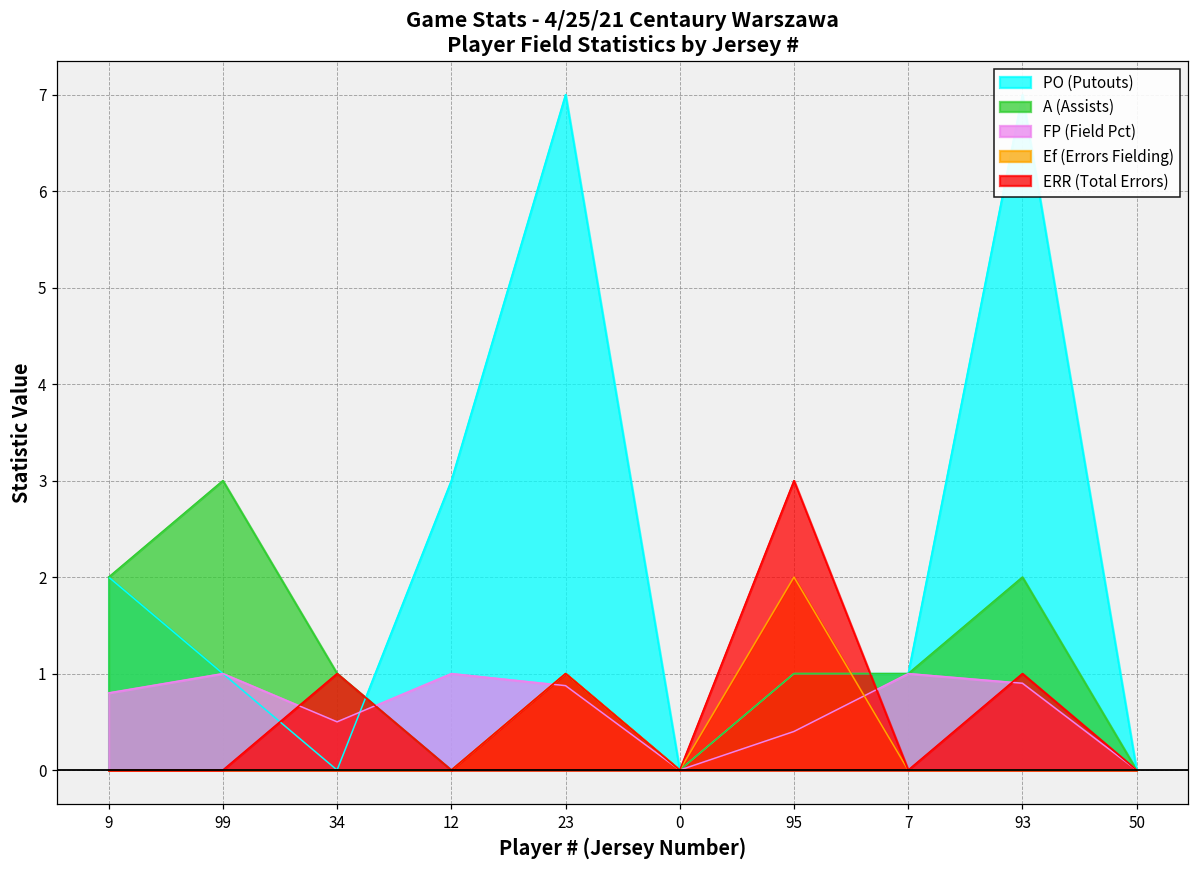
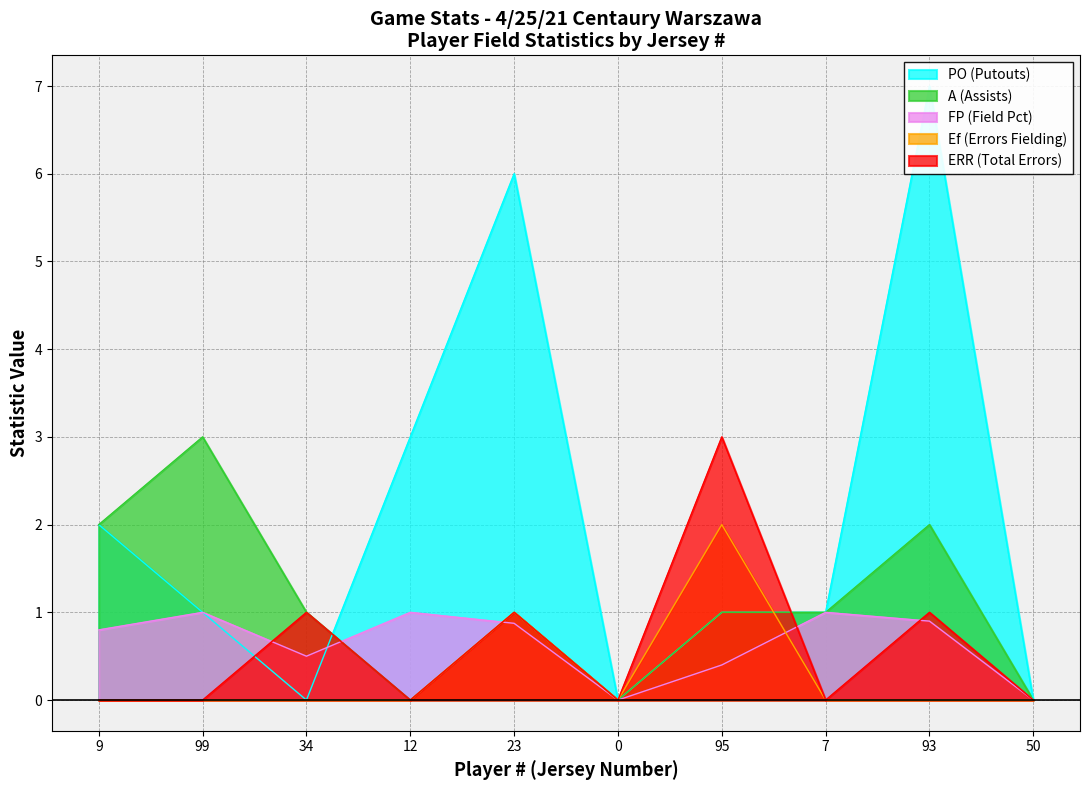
PO (Putouts), 23: 7 -> 6
